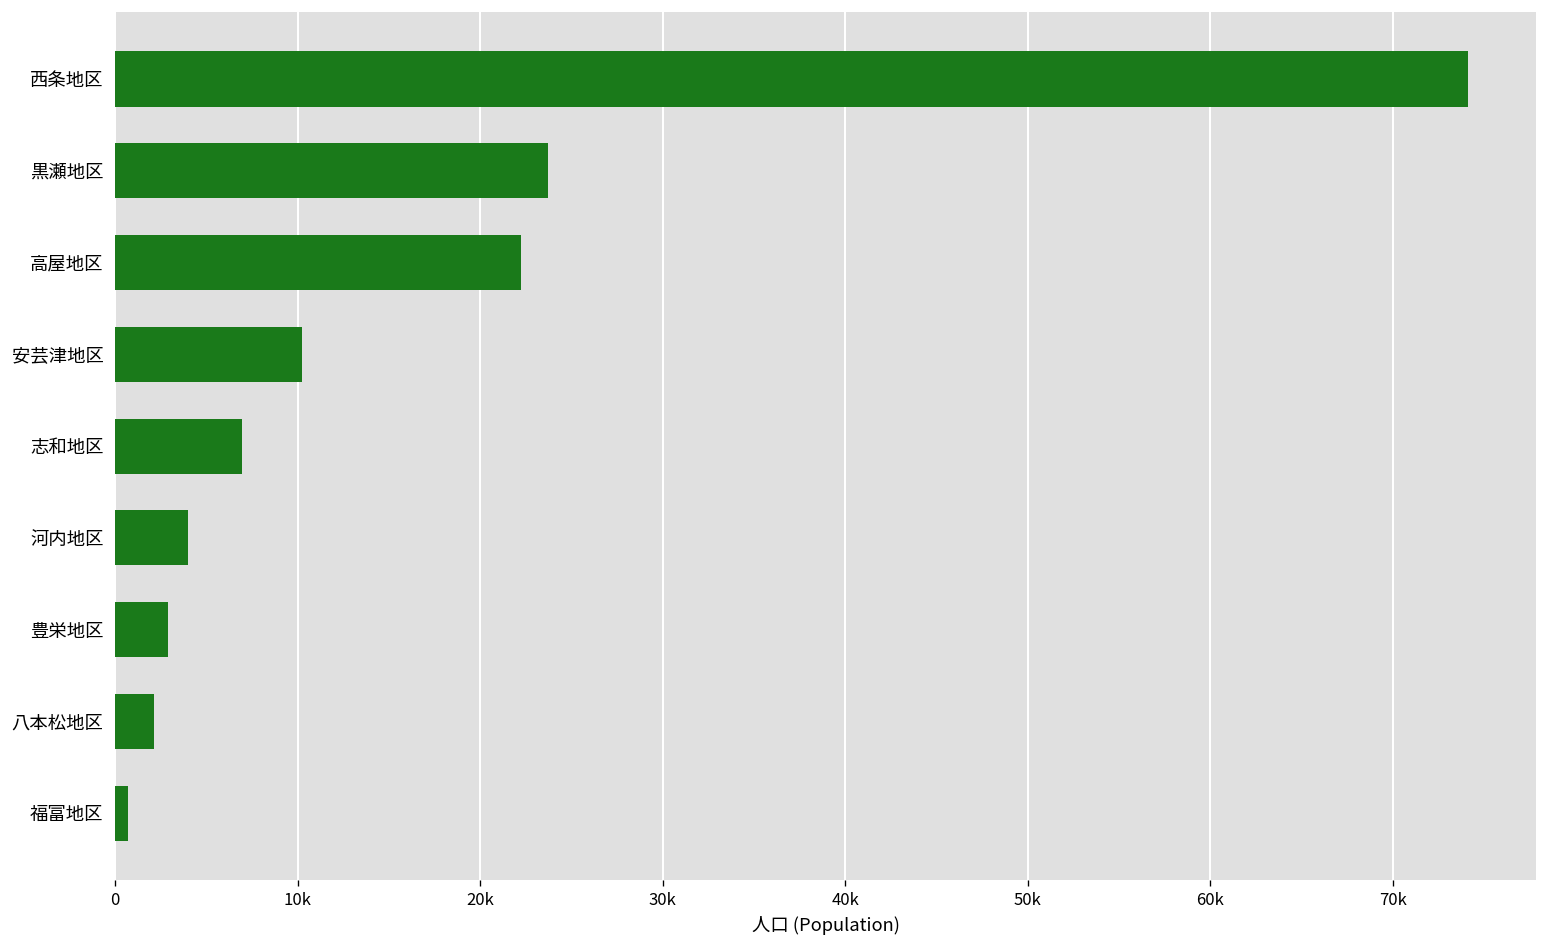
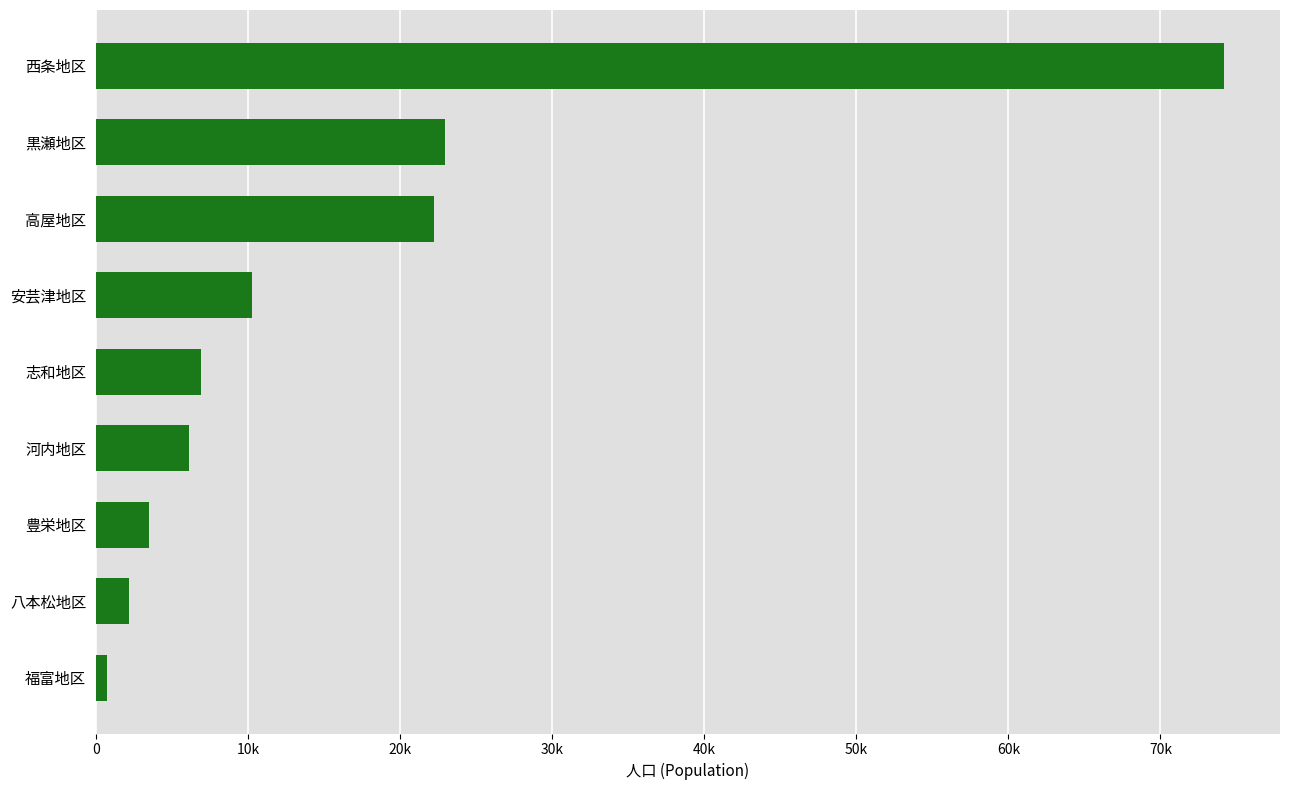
黒瀬地区: 23700 -> 23000
河内地区: 4000 -> 6100
豊栄地区: 2900 -> 3500
